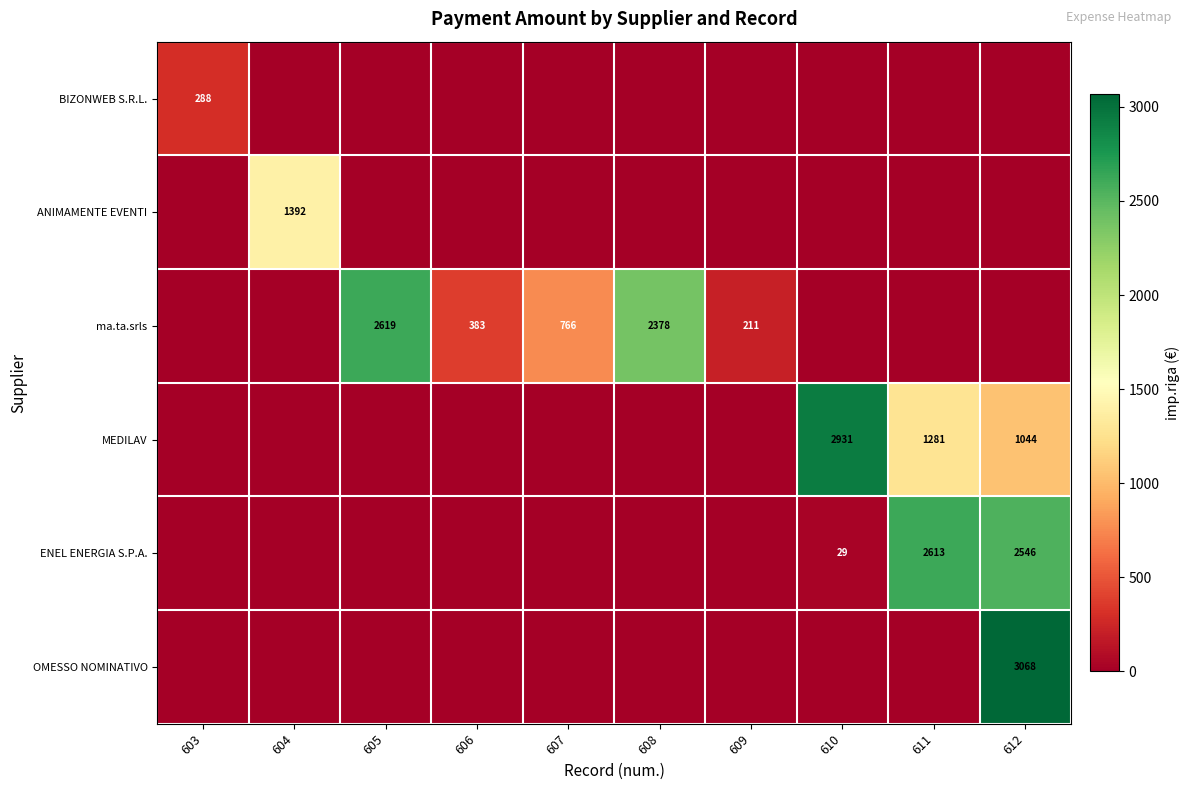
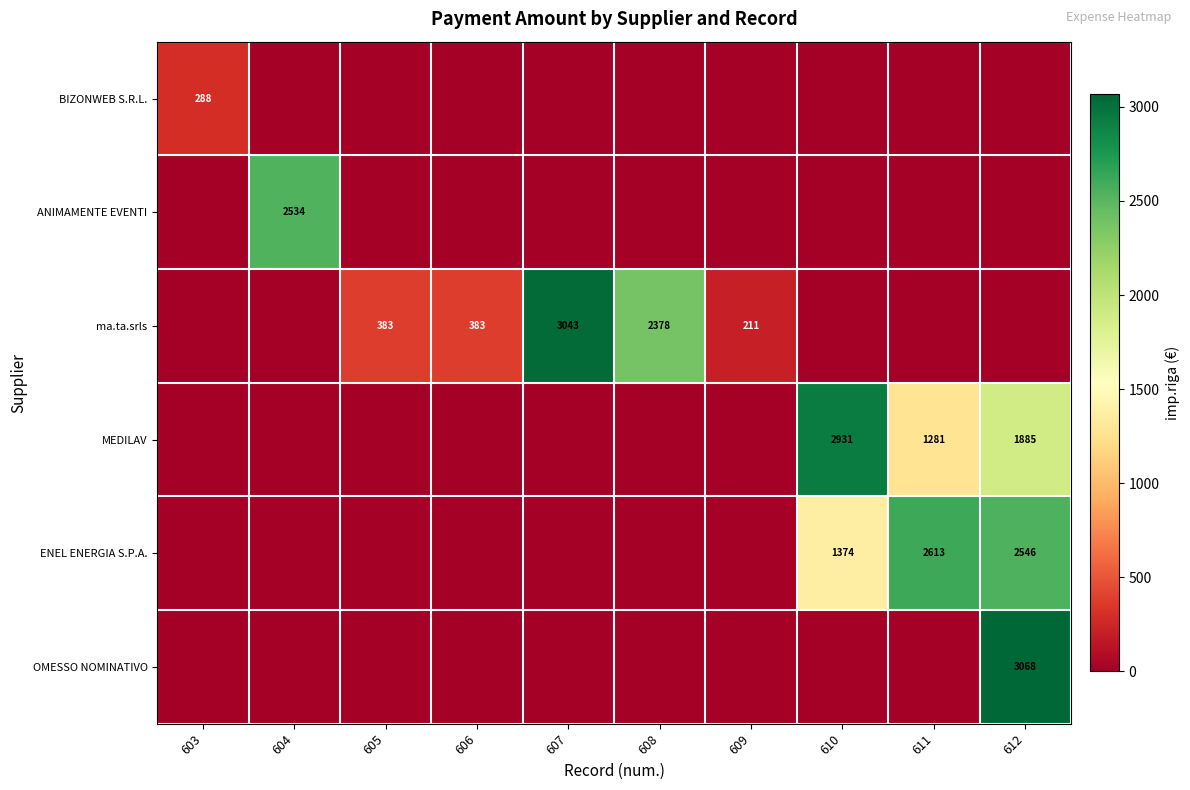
ANIMAMENTE EVENTI, 604: 1392 -> 2534
ma.ta.srls, 605: 2619 -> 383
ma.ta.srls, 607: 766 -> 3043
MEDILAV, 612: 1044 -> 1885
ENEL ENERGIA S.P.A., 610: 29 -> 1374
